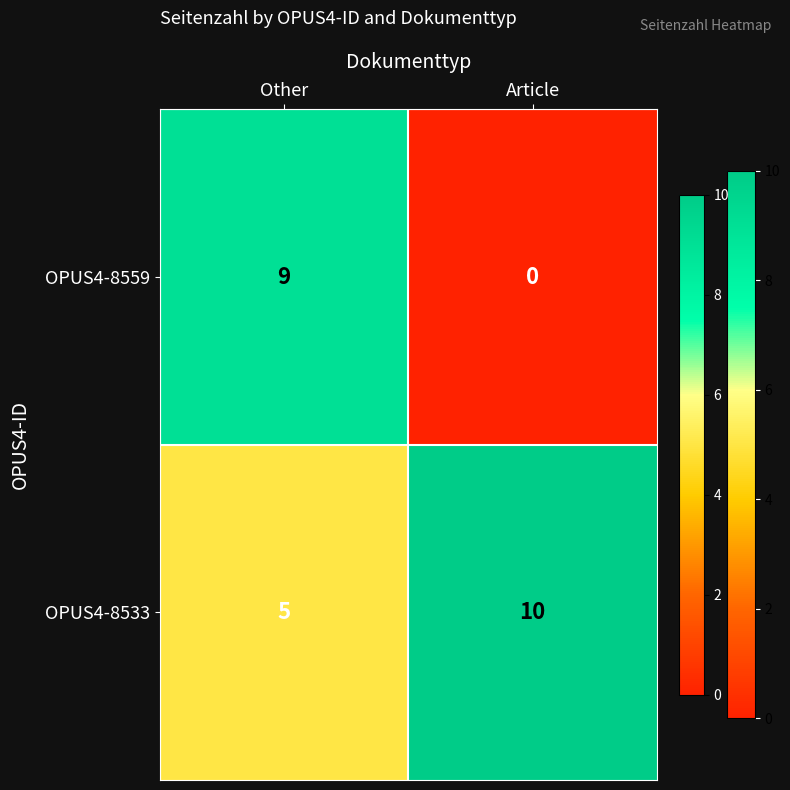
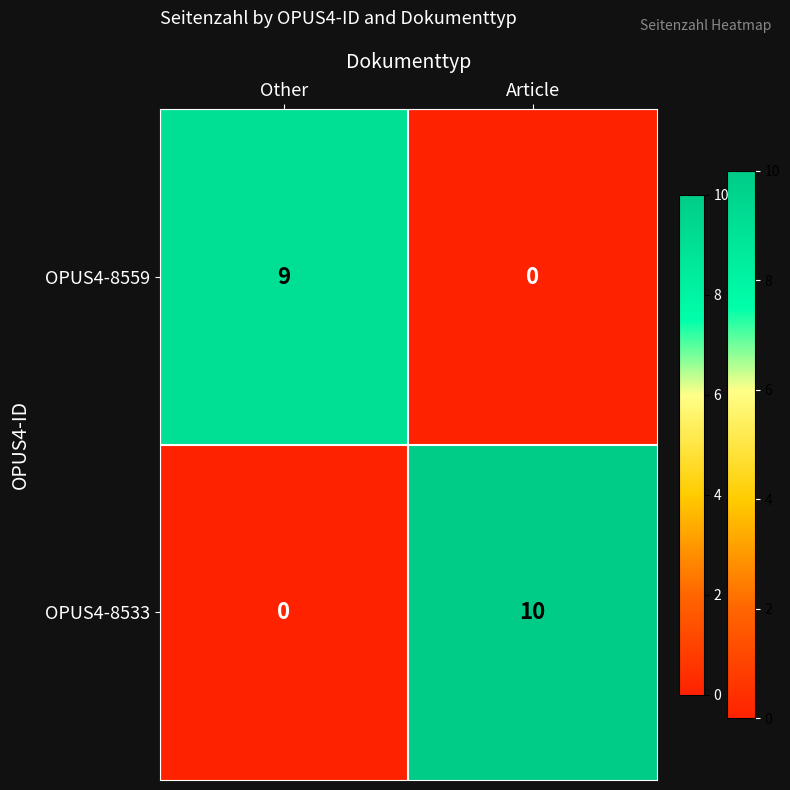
OPUS4-8533, Other: 5 -> 0
